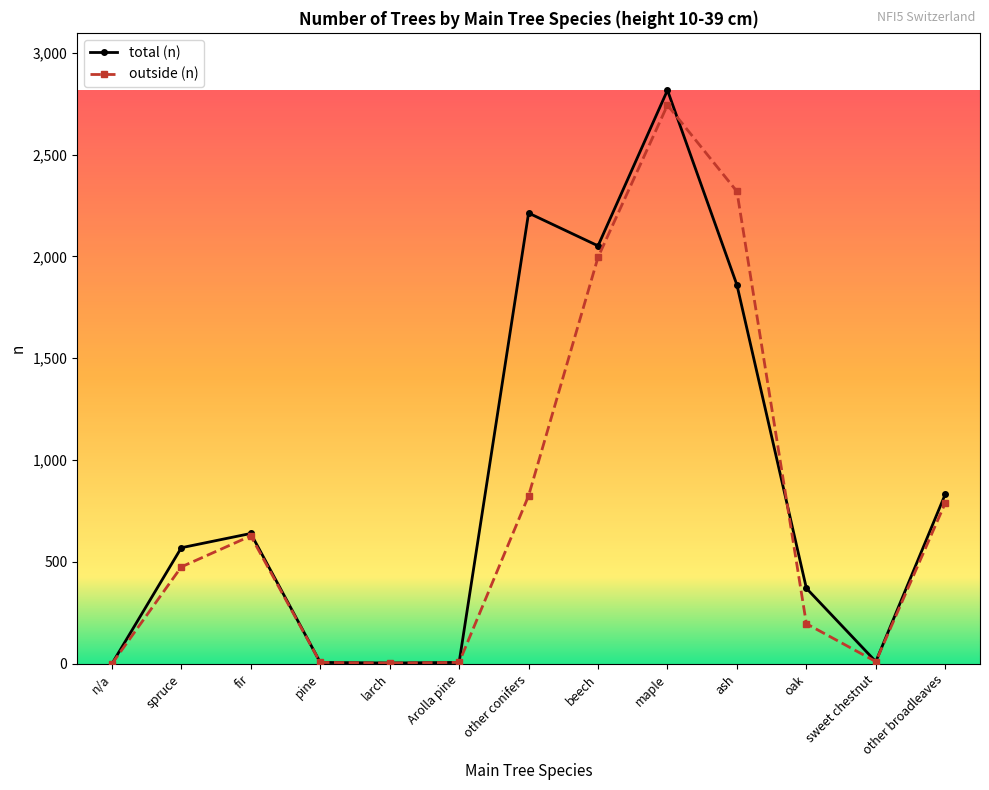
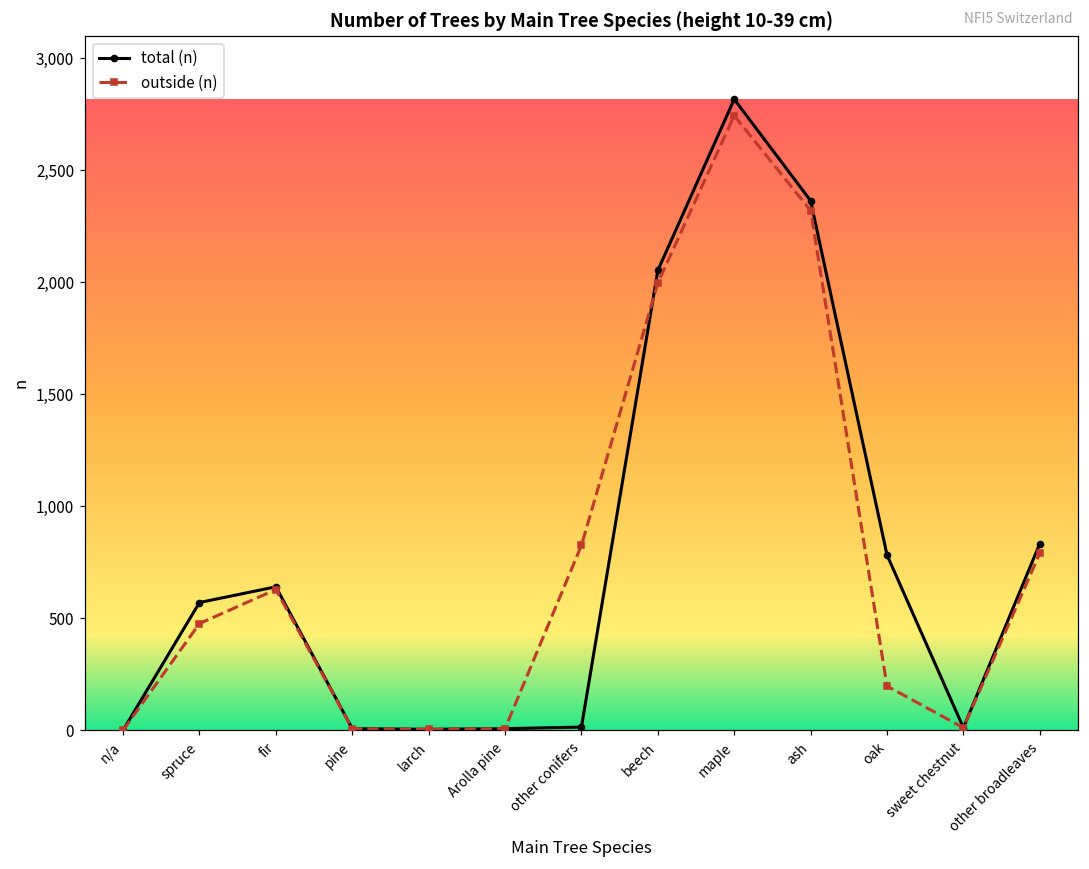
total (n), other conifers: 2,210 -> 10
total (n), ash: 1,860 -> 2,360
total (n), oak: 370 -> 780
